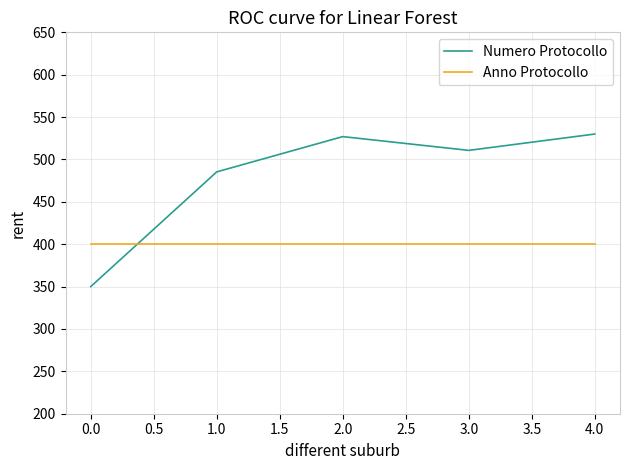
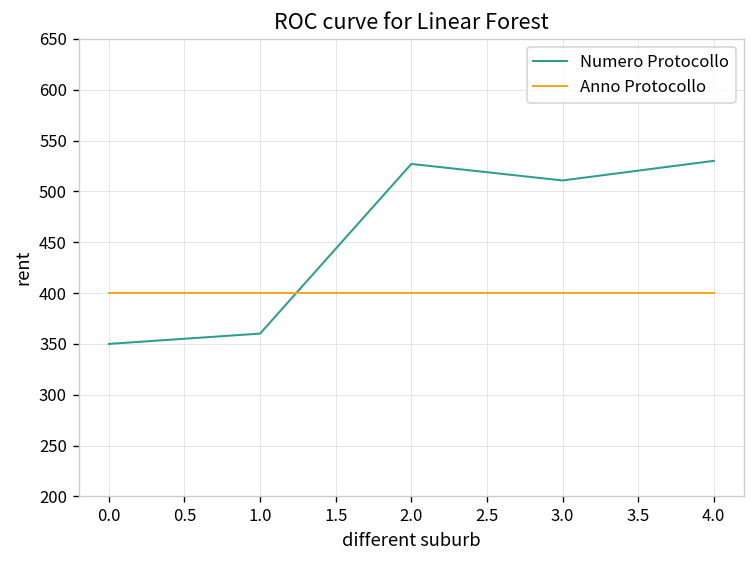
Numero Protocollo, 1.0: 490 -> 360
